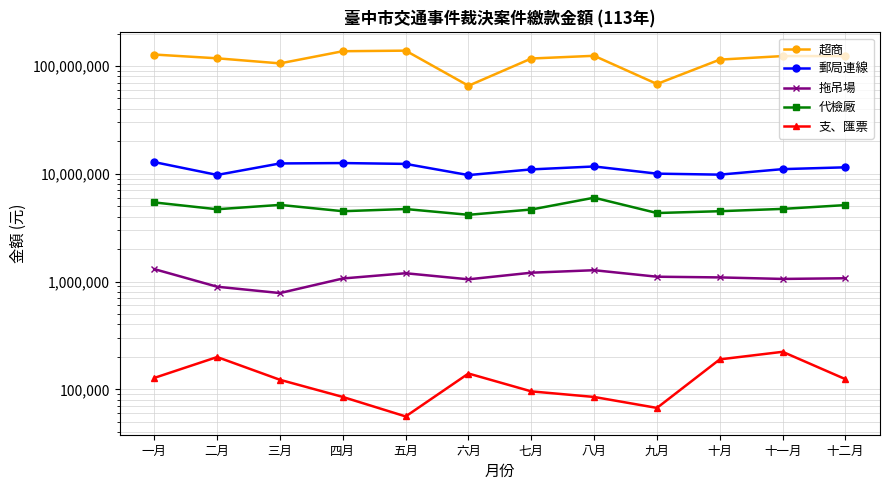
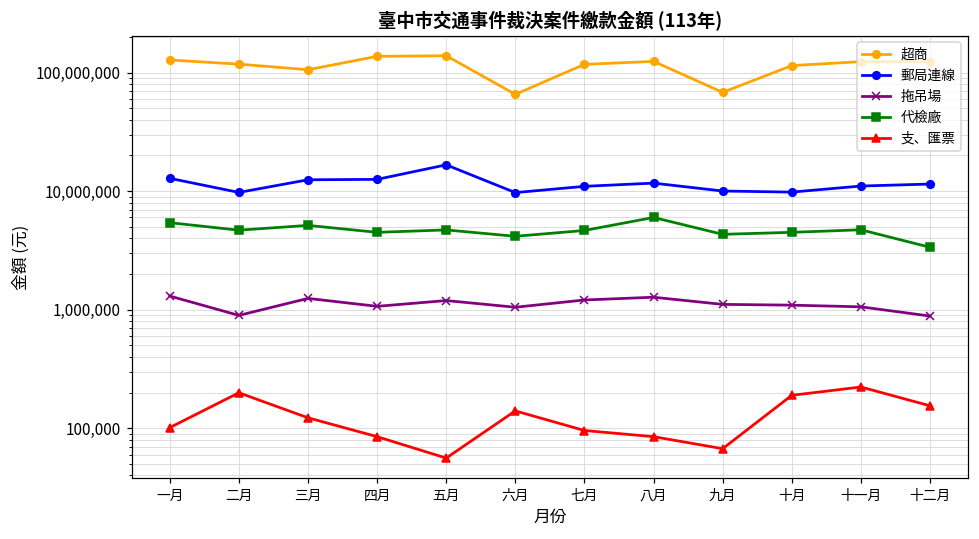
支、匯票, 一月: 130,000 -> 100,000
拖吊場, 三月: 800,000 -> 1,200,000
郵局連線, 五月: 12,000,000 -> 17,000,000
拖吊場, 十二月: 1,100,000 -> 900,000
代檢廠, 十二月: 5,000,000 -> 3,400,000
支、匯票, 十二月: 120,000 -> 150,000
